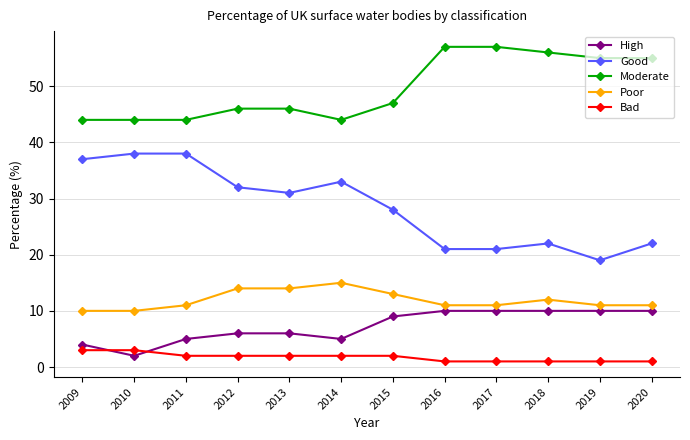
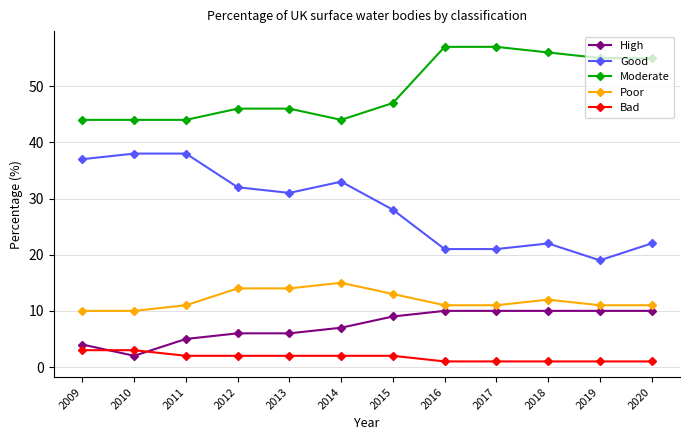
High, 2014: 5 -> 7
